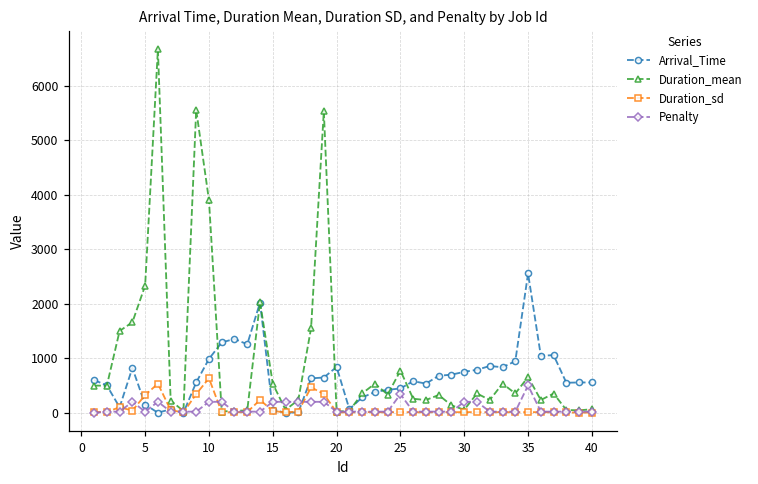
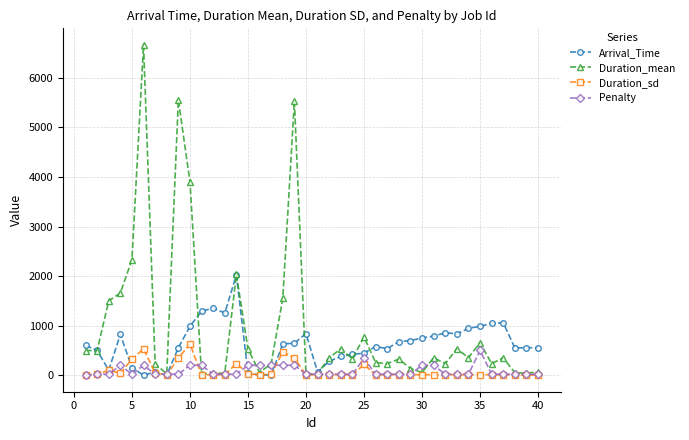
Duration_sd, 25: 0 -> 200
Arrival_Time, 35: 2600 -> 1000
